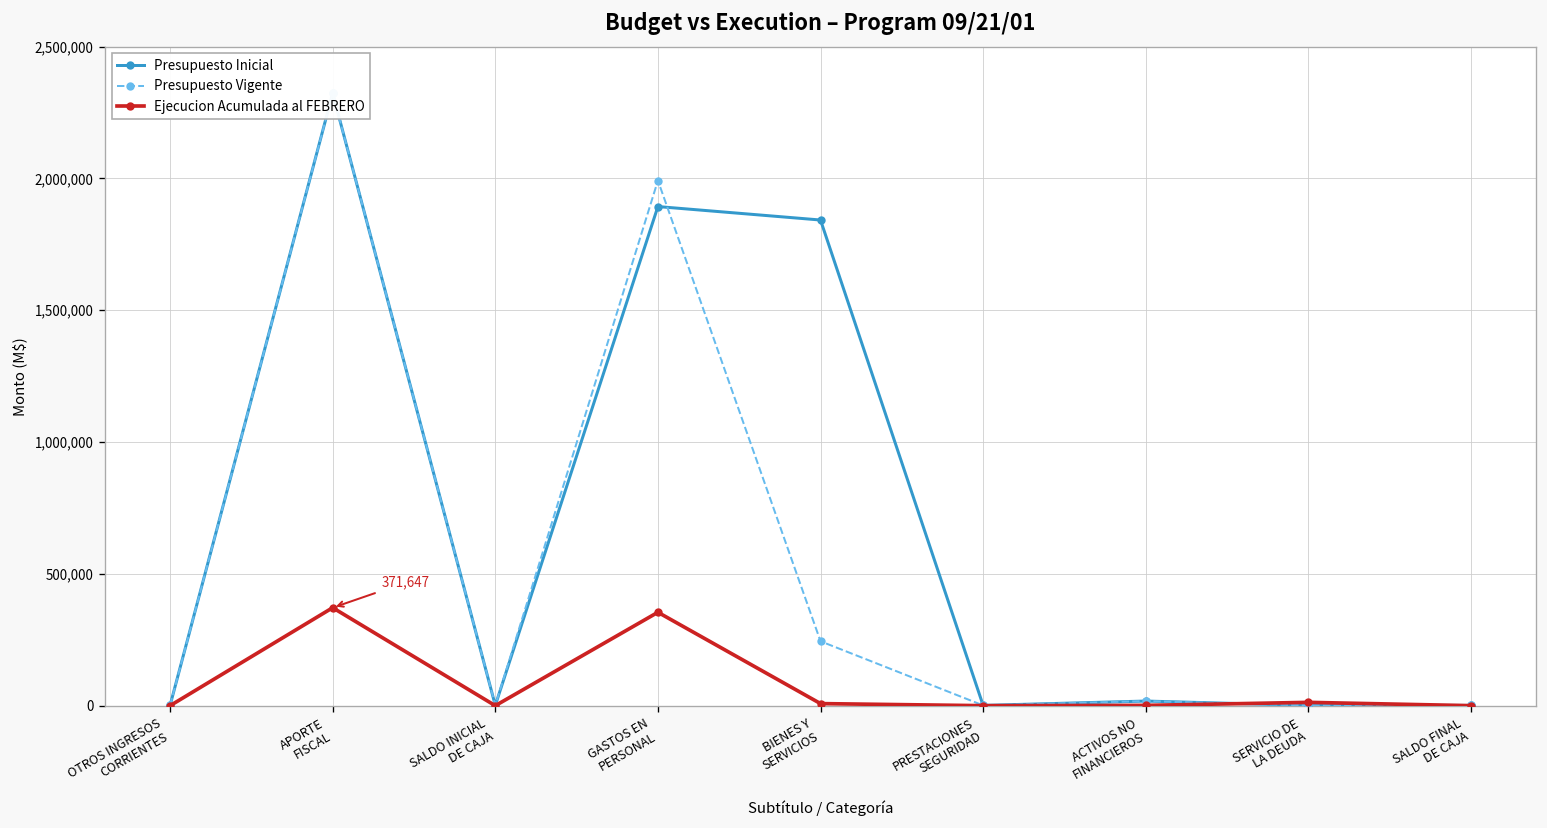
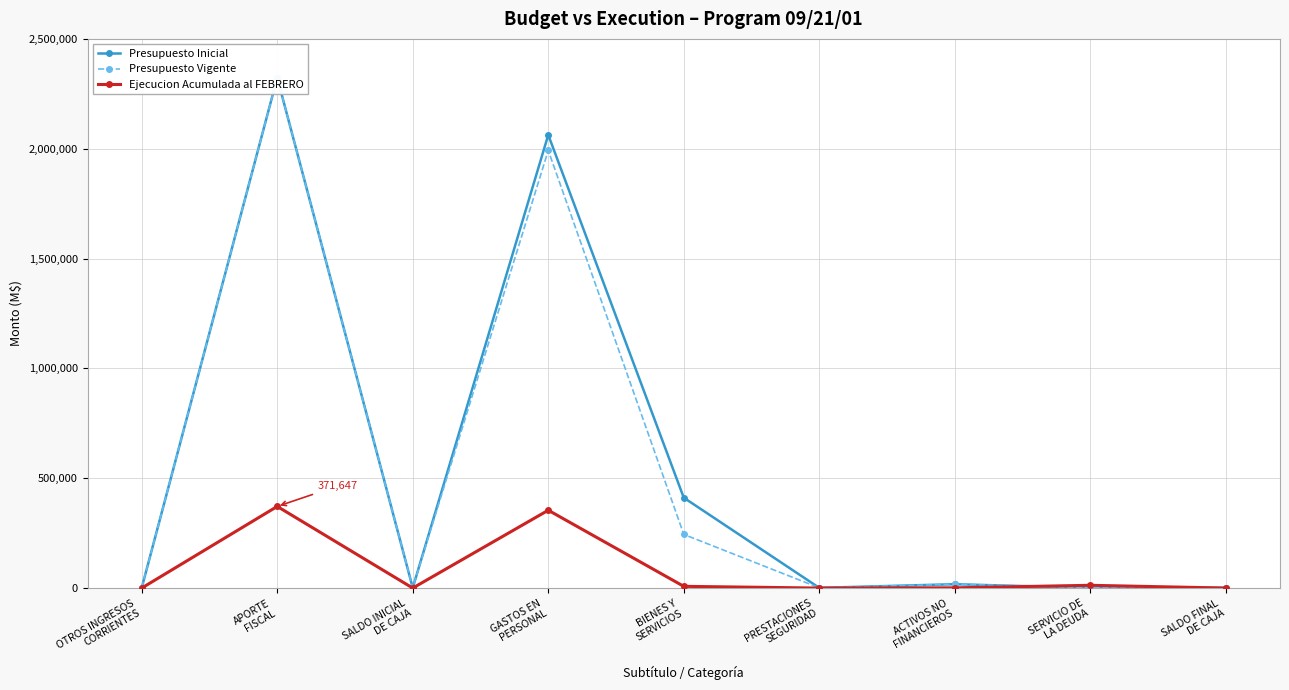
Presupuesto Inicial, GASTOS EN PERSONAL: 1,890,000 -> 2,060,000
Presupuesto Inicial, BIENES Y SERVICIOS: 1,840,000 -> 410,000
